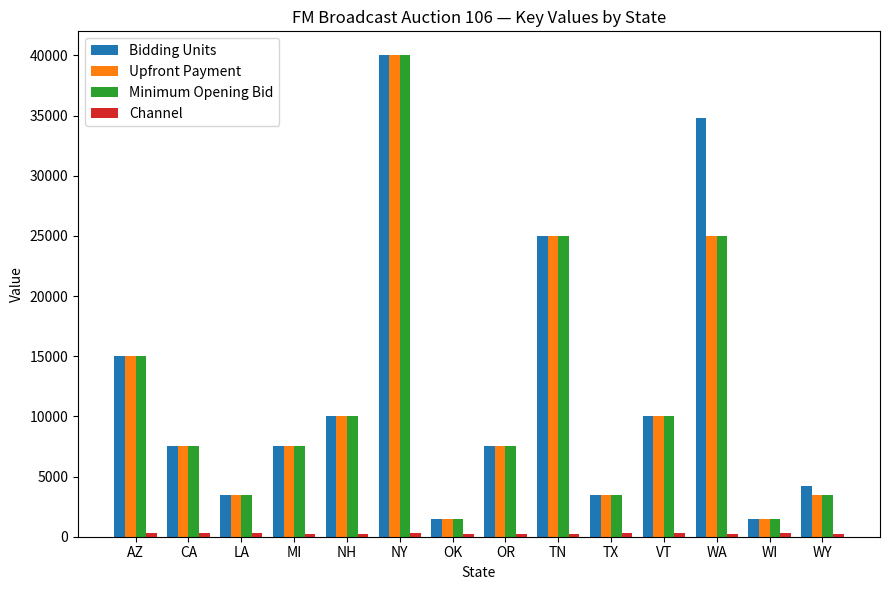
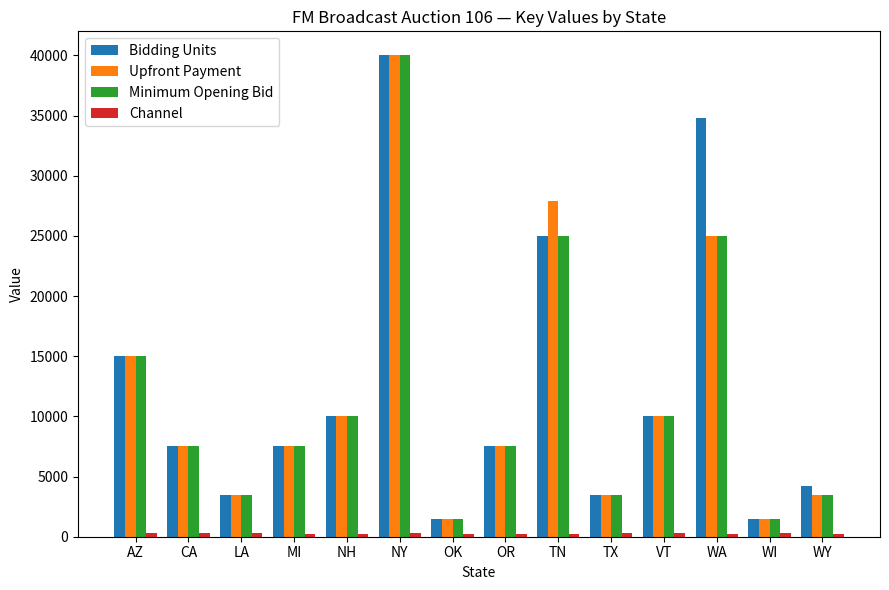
Upfront Payment, TN: 25000 -> 27900
